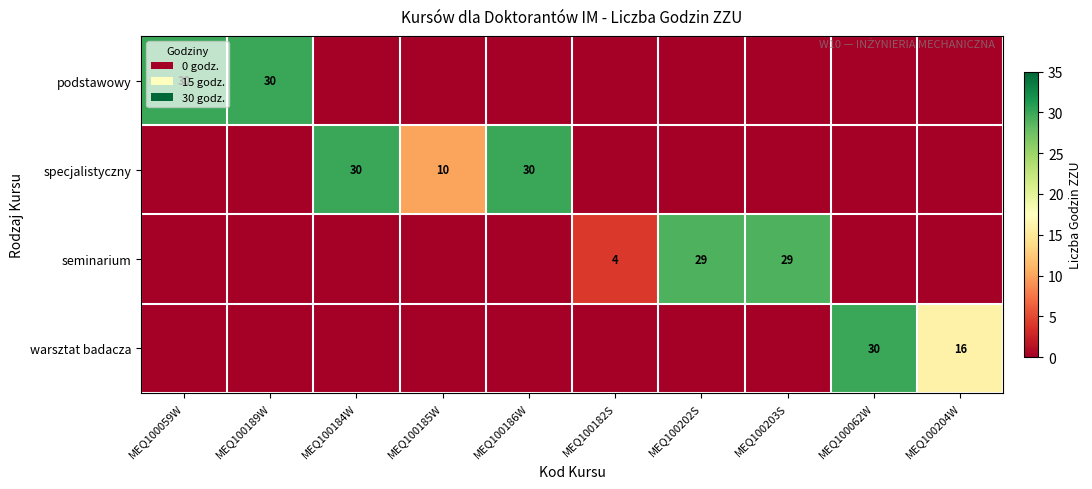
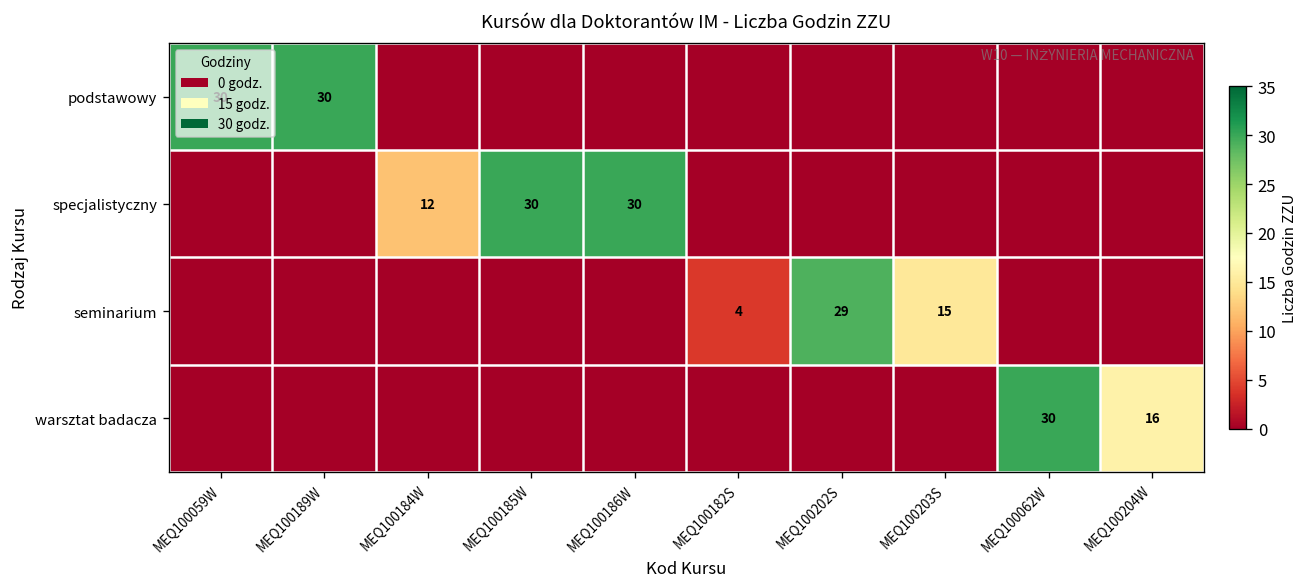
specjalistyczny, MEQ100184W: 30 -> 12
specjalistyczny, MEQ100185W: 10 -> 30
seminarium, MEQ100203S: 29 -> 15
